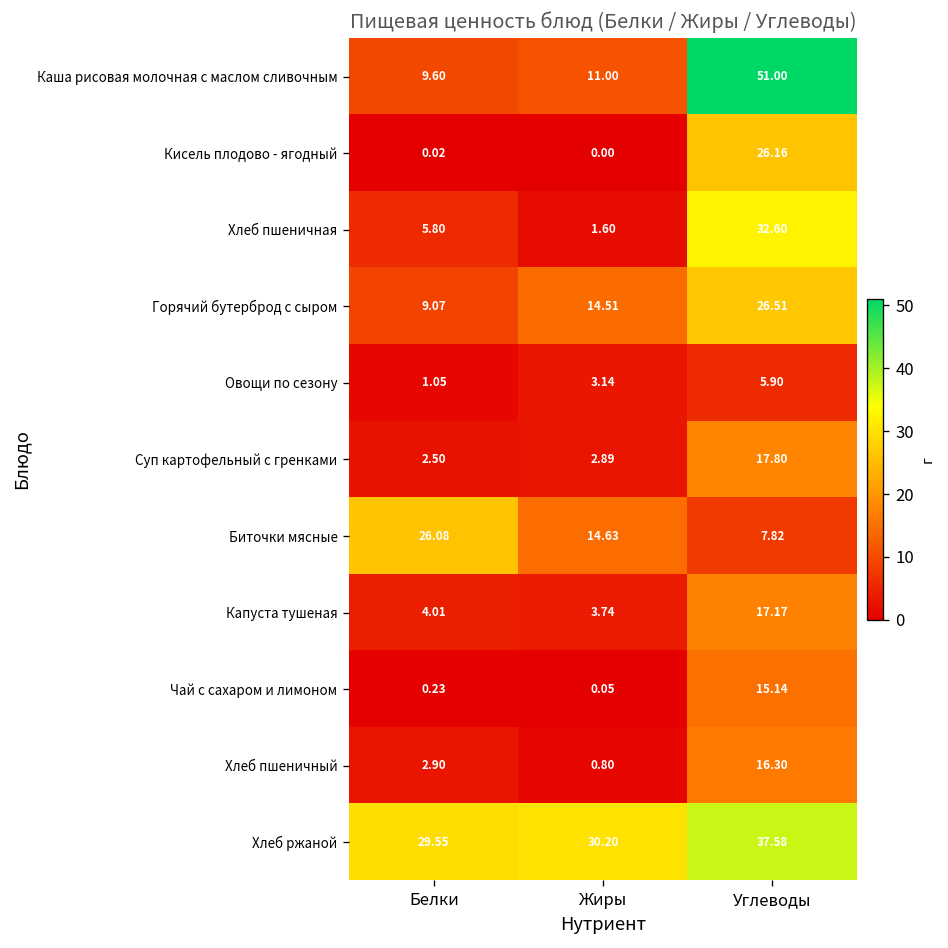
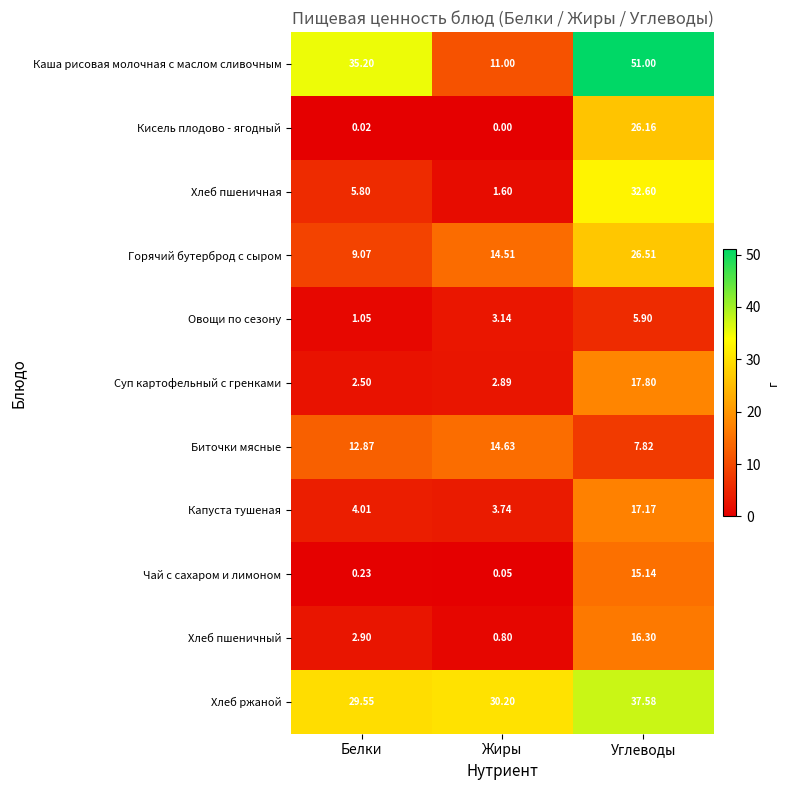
Каша рисовая молочная с маслом сливочным, Белки: 9.60 -> 35.20
Биточки мясные, Белки: 26.08 -> 12.87
